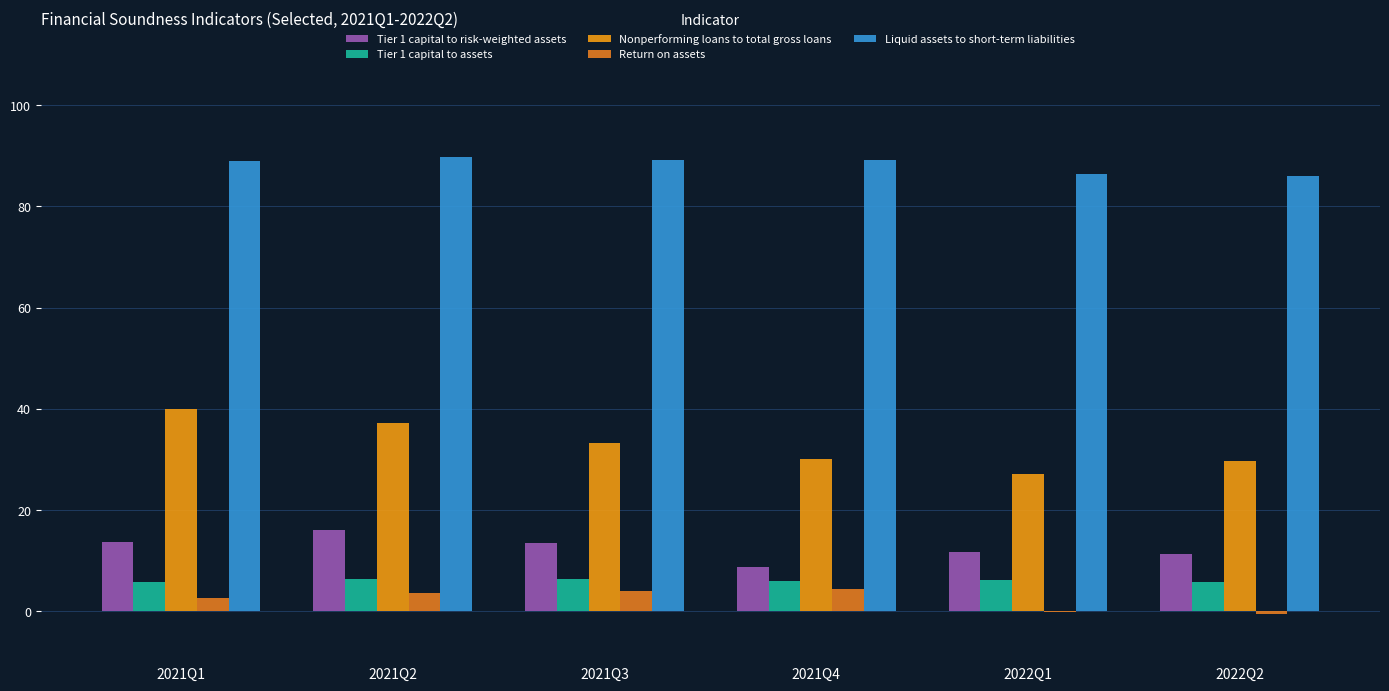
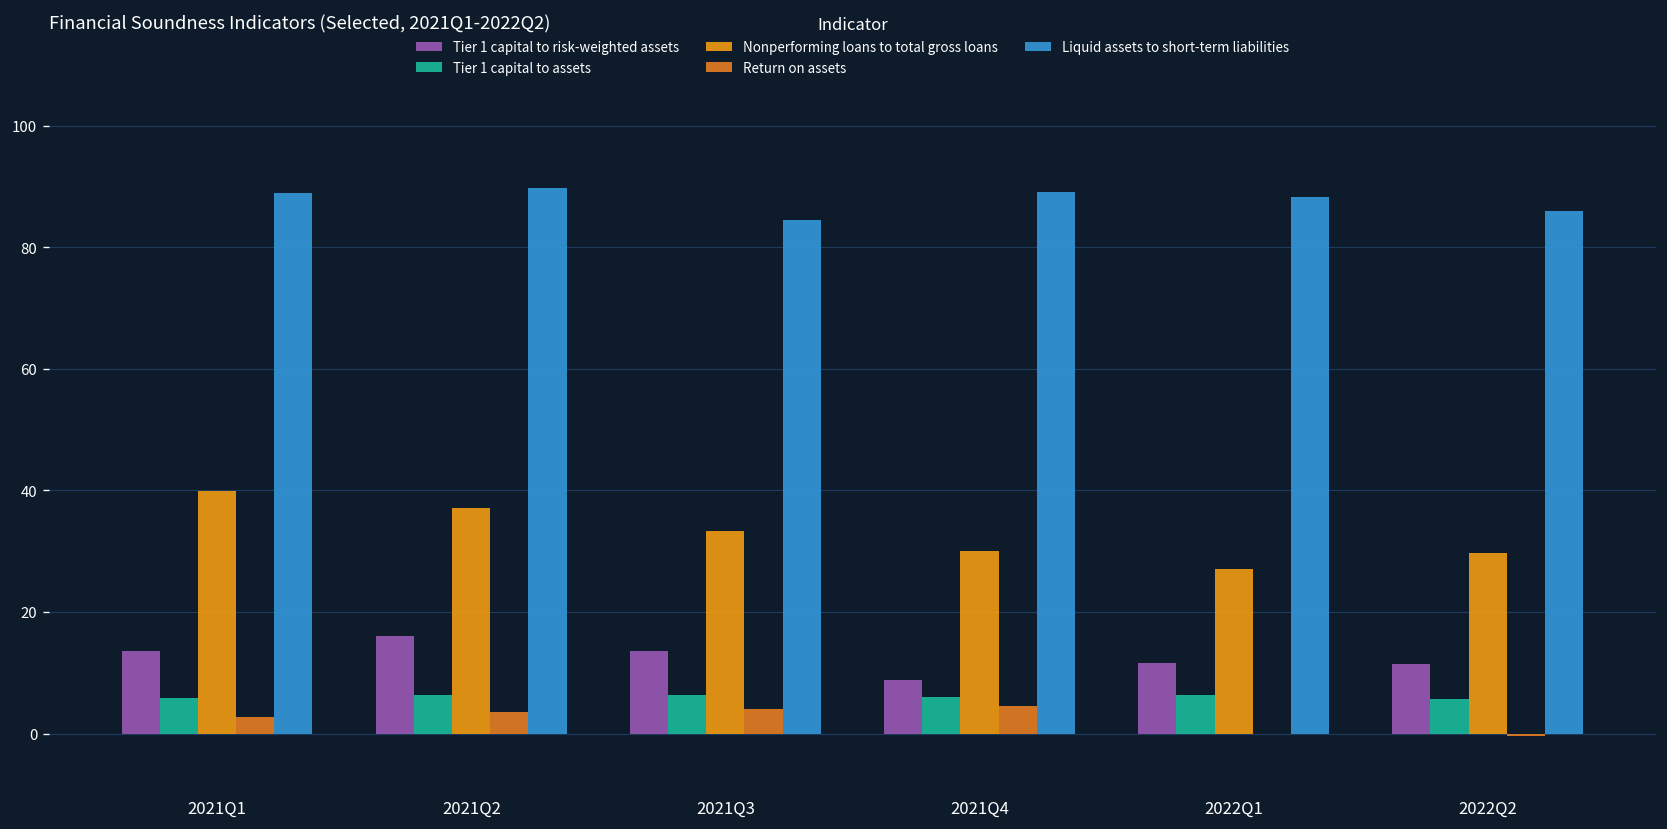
Liquid assets to short-term liabilities, 2021Q3: 89 -> 85
Liquid assets to short-term liabilities, 2022Q1: 86 -> 88
